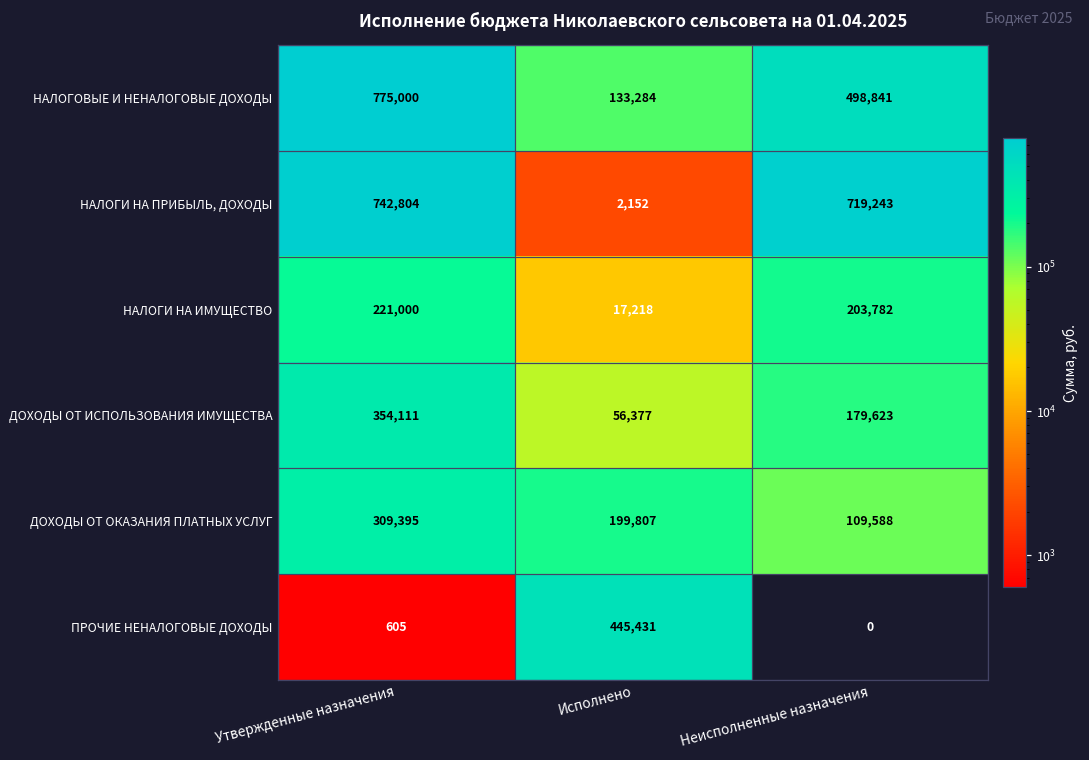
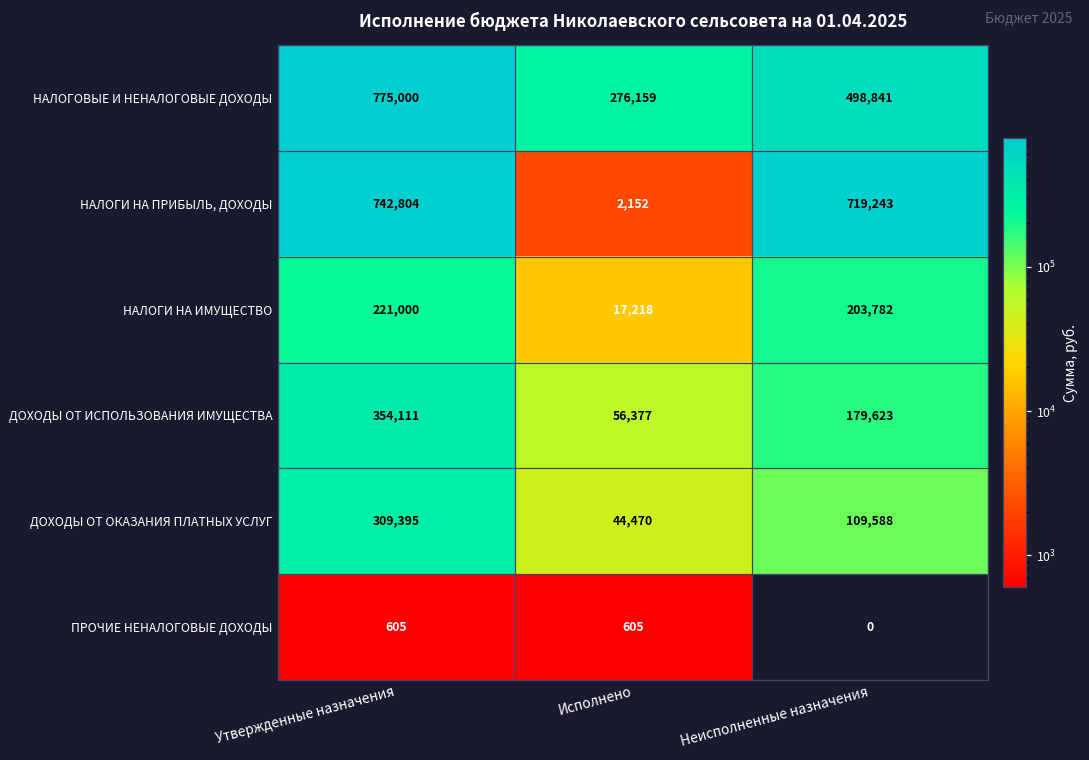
НАЛОГОВЫЕ И НЕНАЛОГОВЫЕ ДОХОДЫ, Исполнено: 133,284 -> 276,159
ДОХОДЫ ОТ ОКАЗАНИЯ ПЛАТНЫХ УСЛУГ, Исполнено: 199,807 -> 44,470
ПРОЧИЕ НЕНАЛОГОВЫЕ ДОХОДЫ, Исполнено: 445,431 -> 605
